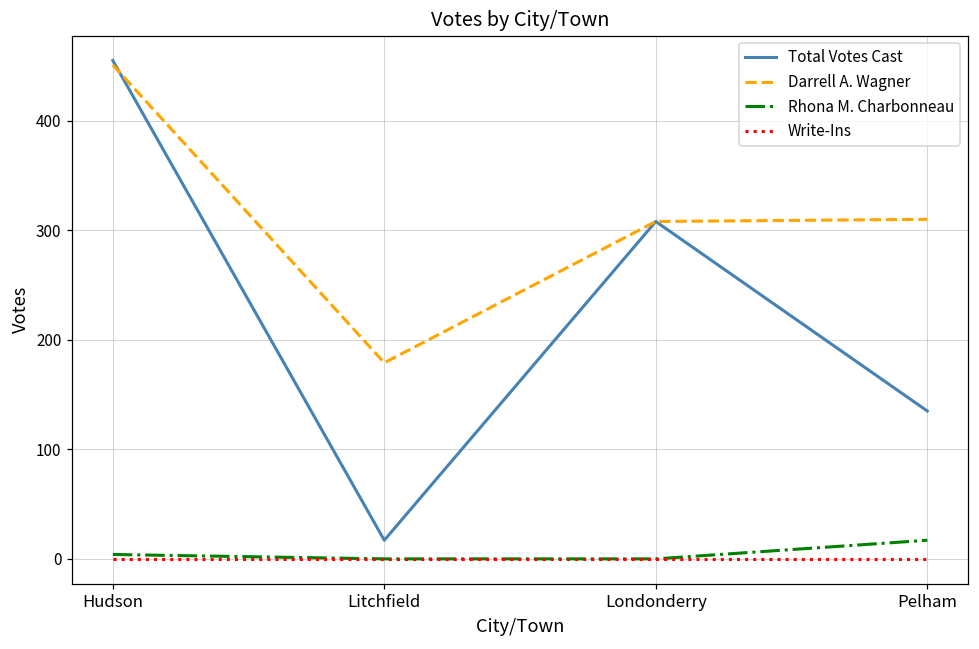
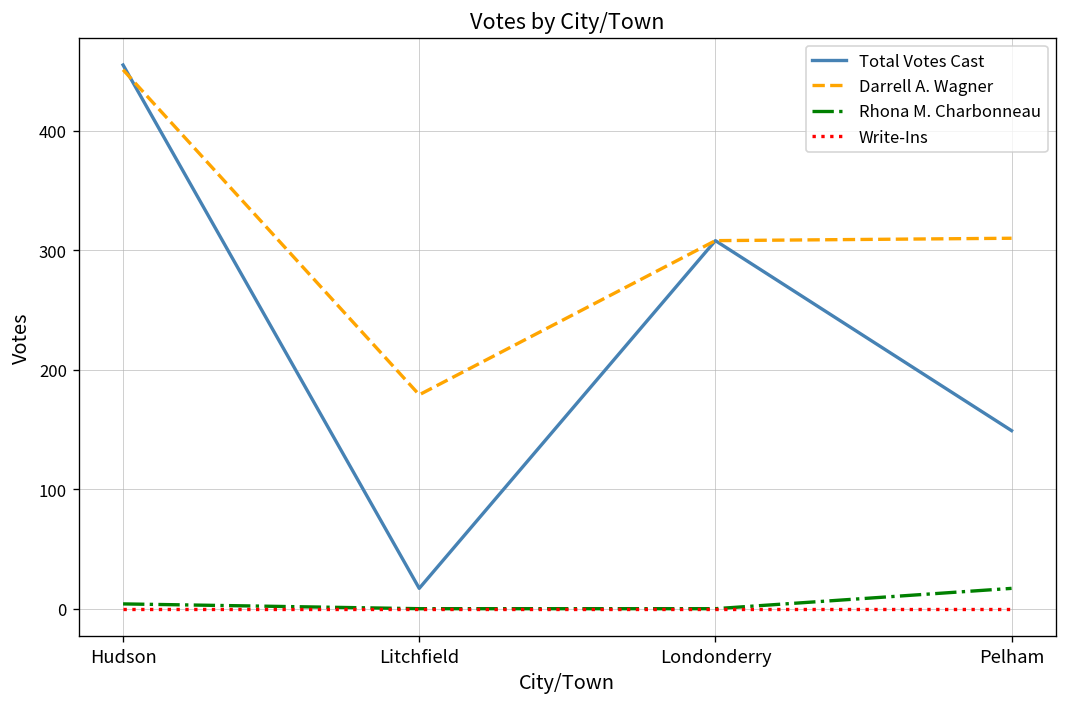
Total Votes Cast, Pelham: 140 -> 150
